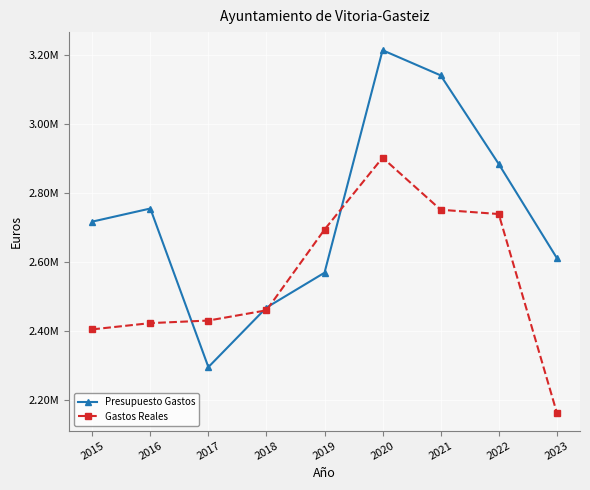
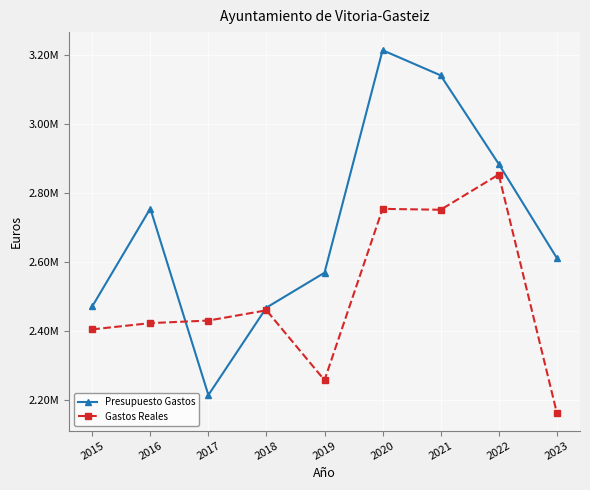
Presupuesto Gastos, 2015: 2720000 -> 2470000
Presupuesto Gastos, 2017: 2300000 -> 2220000
Gastos Reales, 2019: 2690000 -> 2260000
Gastos Reales, 2020: 2900000 -> 2750000
Gastos Reales, 2022: 2740000 -> 2850000
